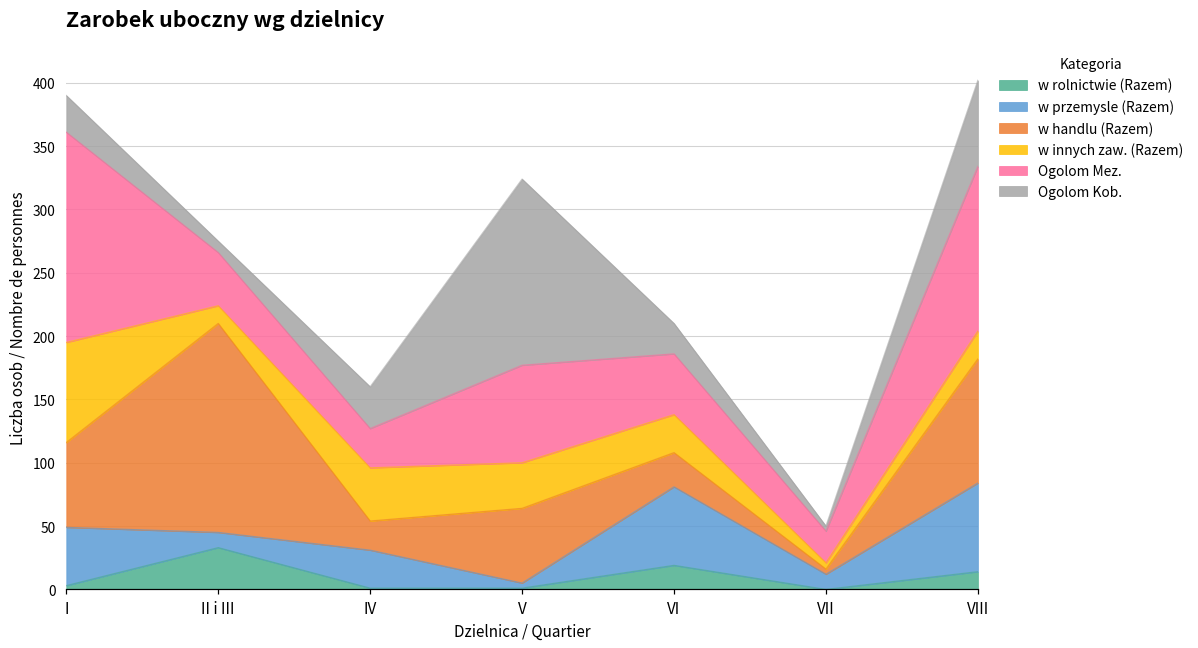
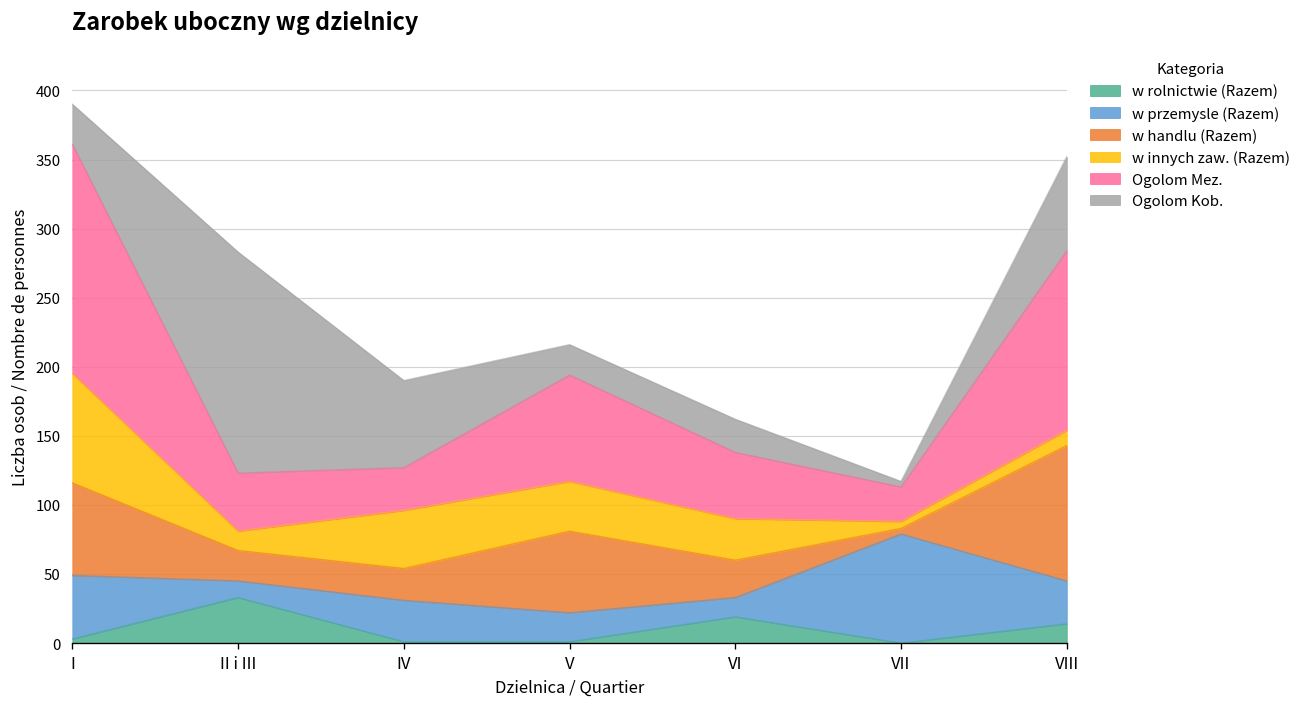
w handlu (Razem), II i III: 165 -> 22
Ogolom Kob., II i III: 9 -> 160
Ogolom Kob., IV: 33 -> 63
w przemysle (Razem), V: 4 -> 21
Ogolom Kob., V: 147 -> 22
w przemysle (Razem), VI: 62 -> 14
w przemysle (Razem), VII: 12 -> 79
w przemysle (Razem), VIII: 70 -> 31
w innych zaw. (Razem), VIII: 22 -> 11
